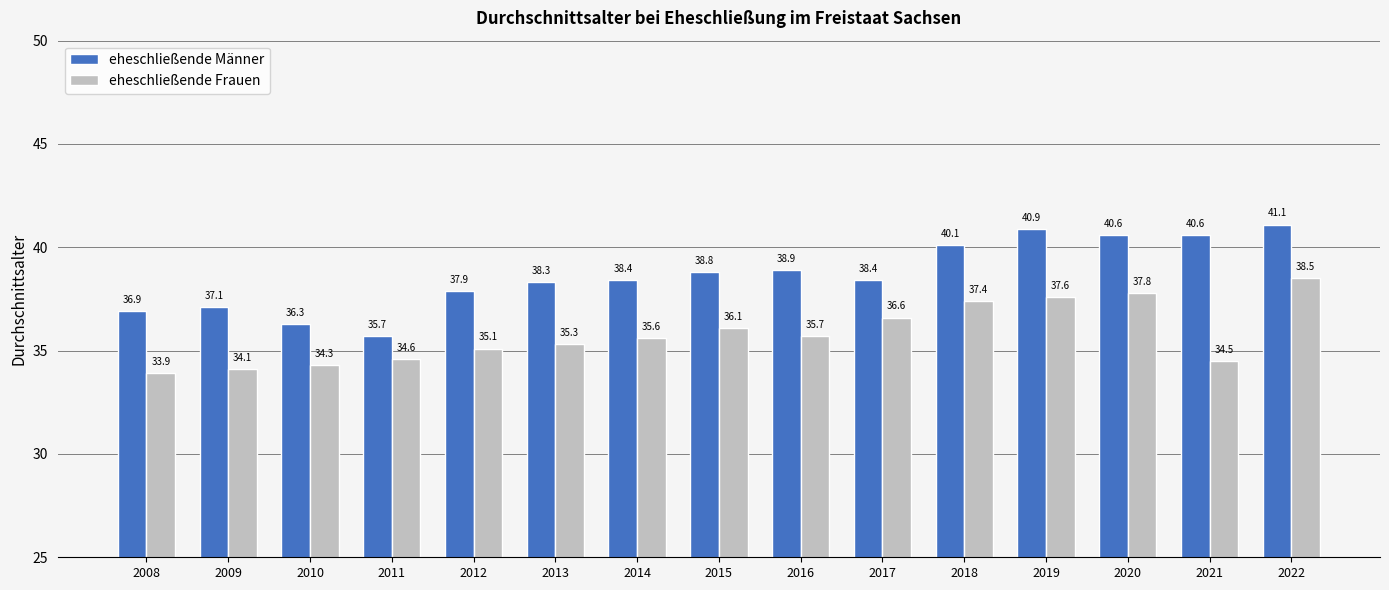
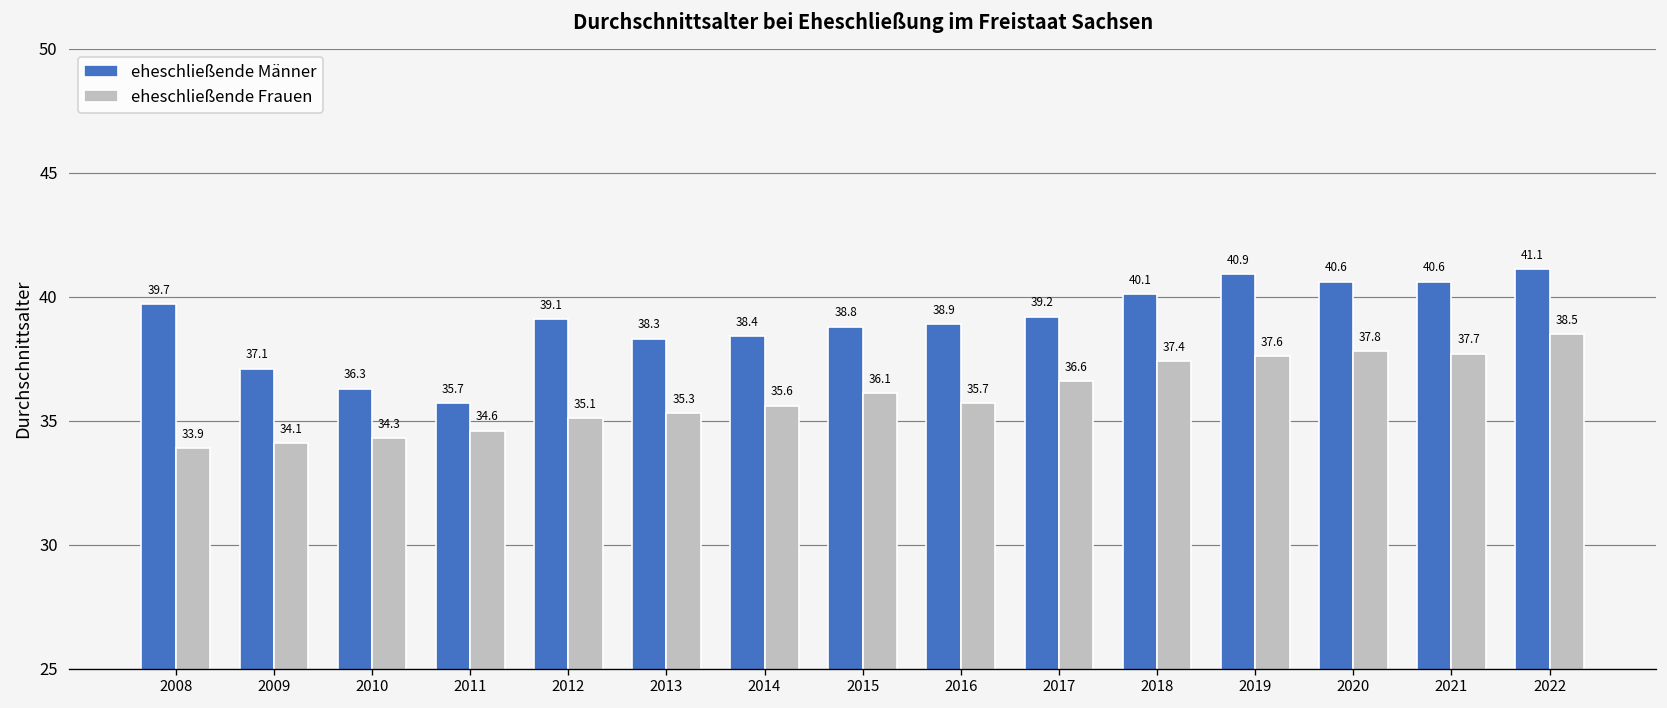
eheschließende Männer, 2008: 36.9 -> 39.7
eheschließende Männer, 2012: 37.9 -> 39.1
eheschließende Männer, 2017: 38.4 -> 39.2
eheschließende Frauen, 2021: 34.5 -> 37.7
